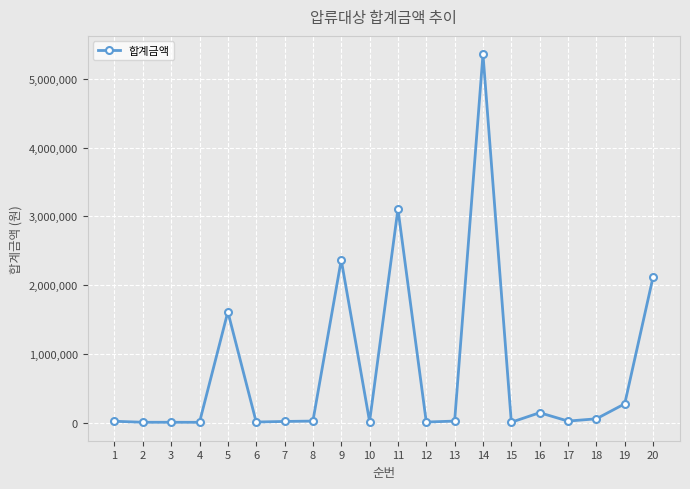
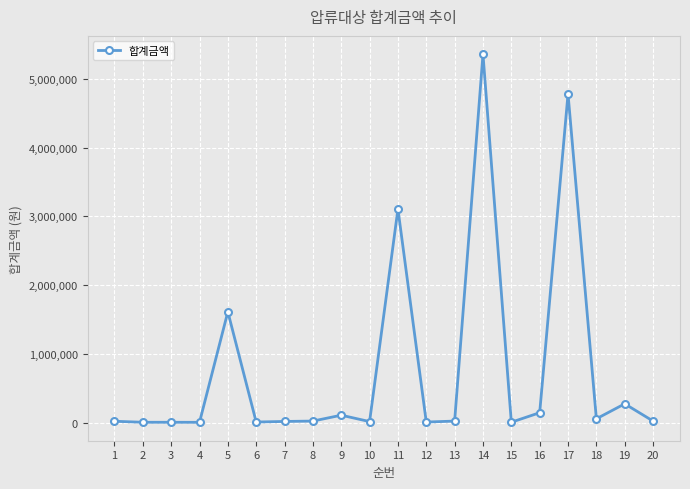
9: 2,400,000 -> 100,000
17: 0 -> 4,800,000
20: 2,100,000 -> 0
